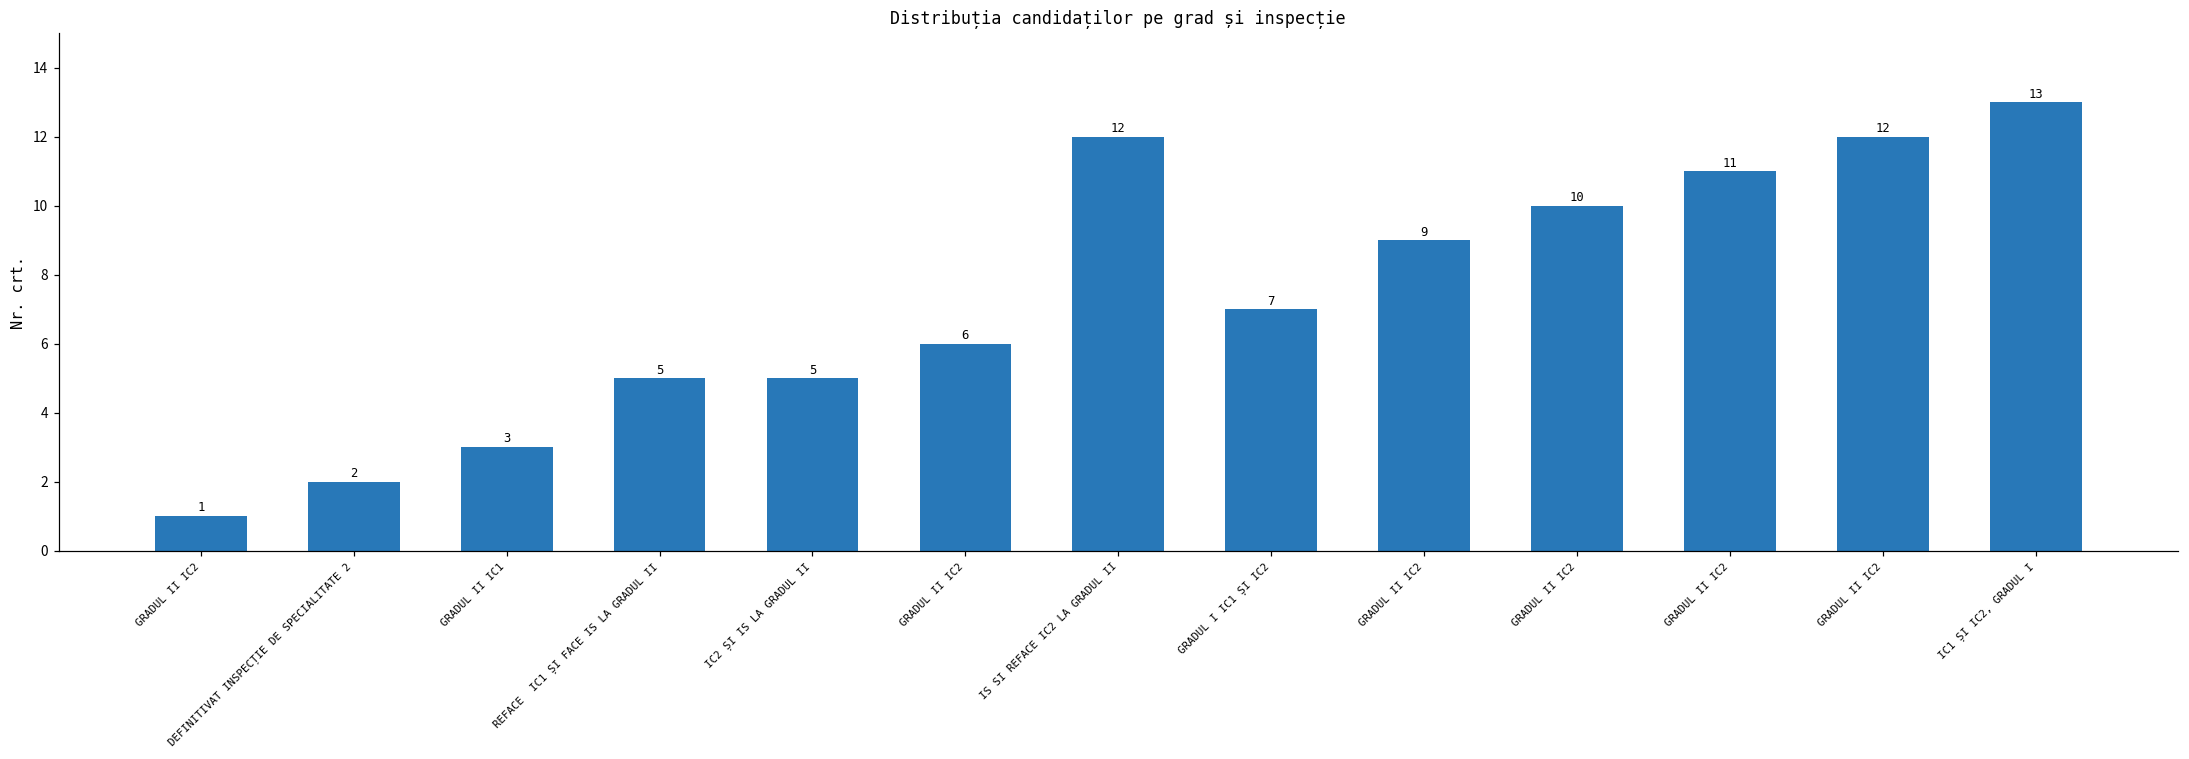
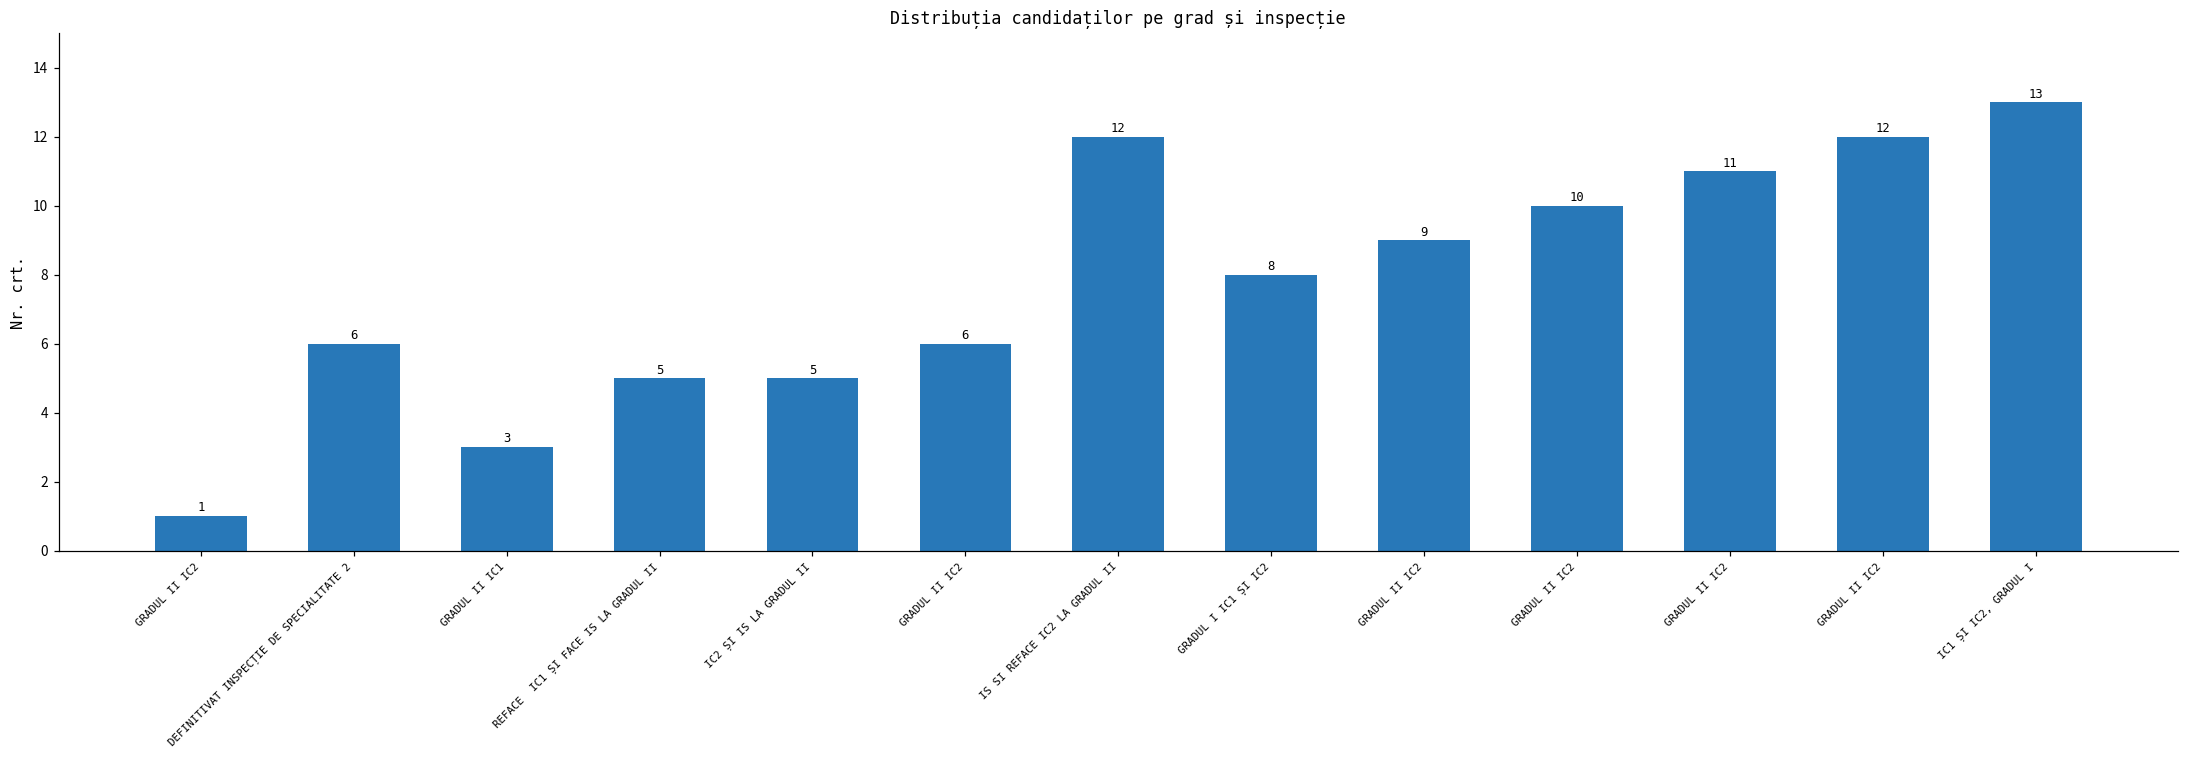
DEFINITIVAT INSPECȚIE DE SPECIALITATE 2: 2 -> 6
GRADUL I IC1 ȘI IC2: 7 -> 8
